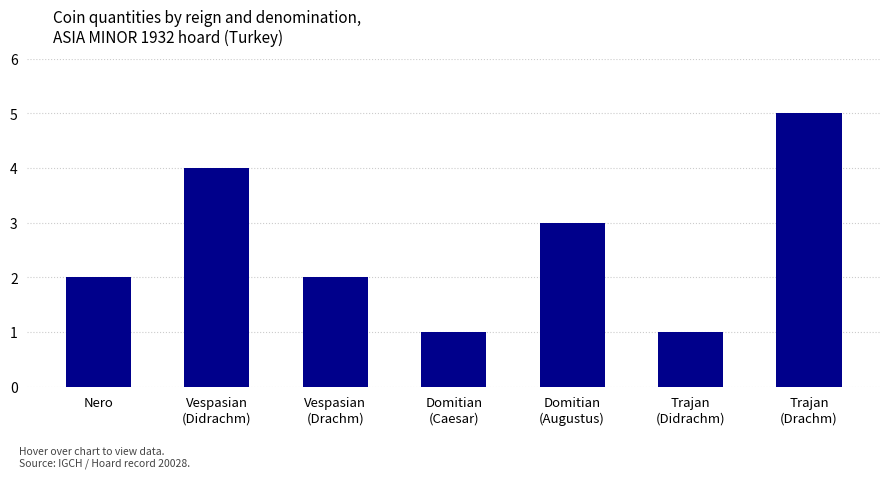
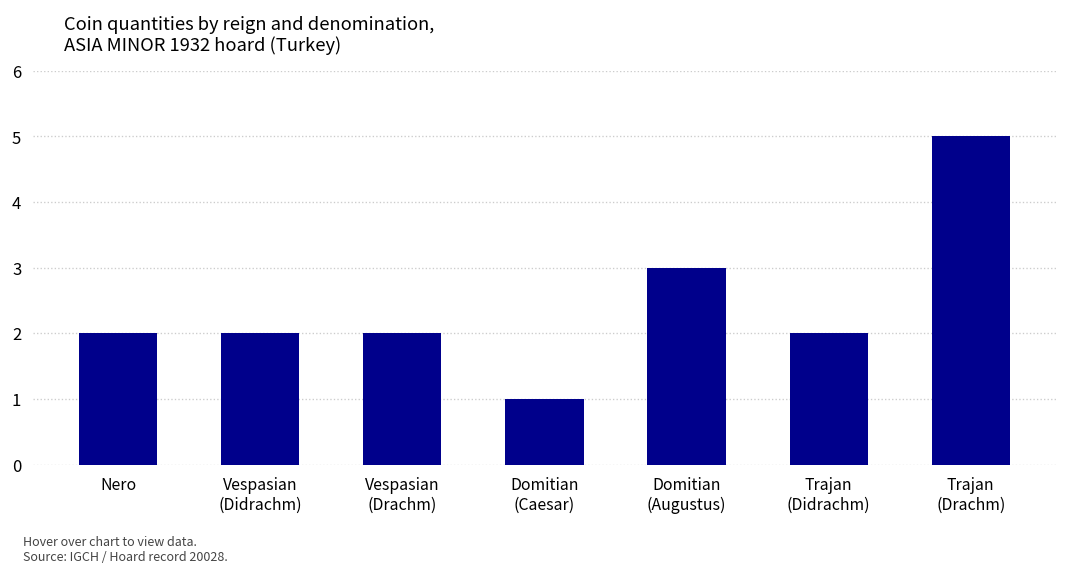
Vespasian (Didrachm): 4 -> 2
Trajan (Didrachm): 1 -> 2
